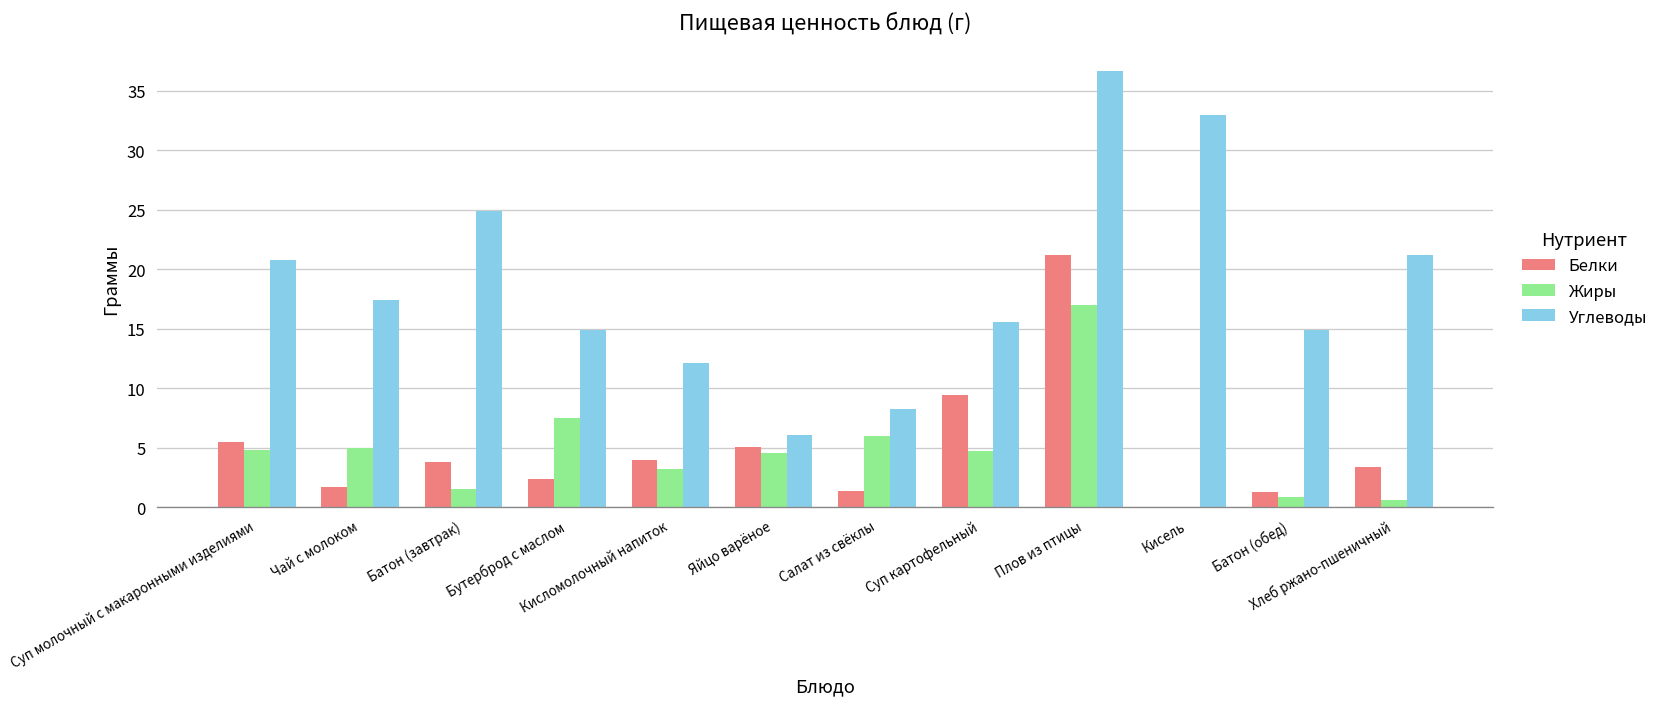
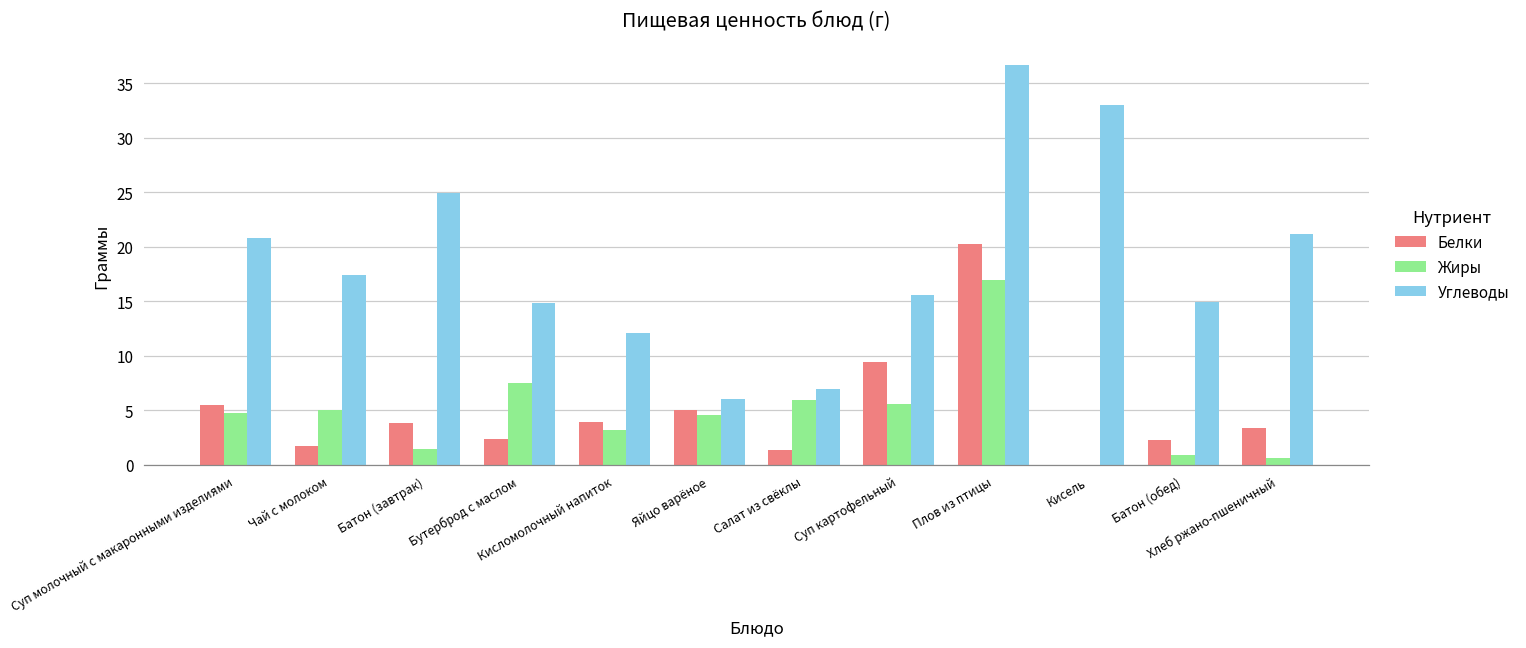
Углеводы, Салат из свёклы: 8 -> 7
Жиры, Суп картофельный: 5 -> 6
Белки, Плов из птицы: 21 -> 20
Белки, Батон (обед): 1 -> 2
